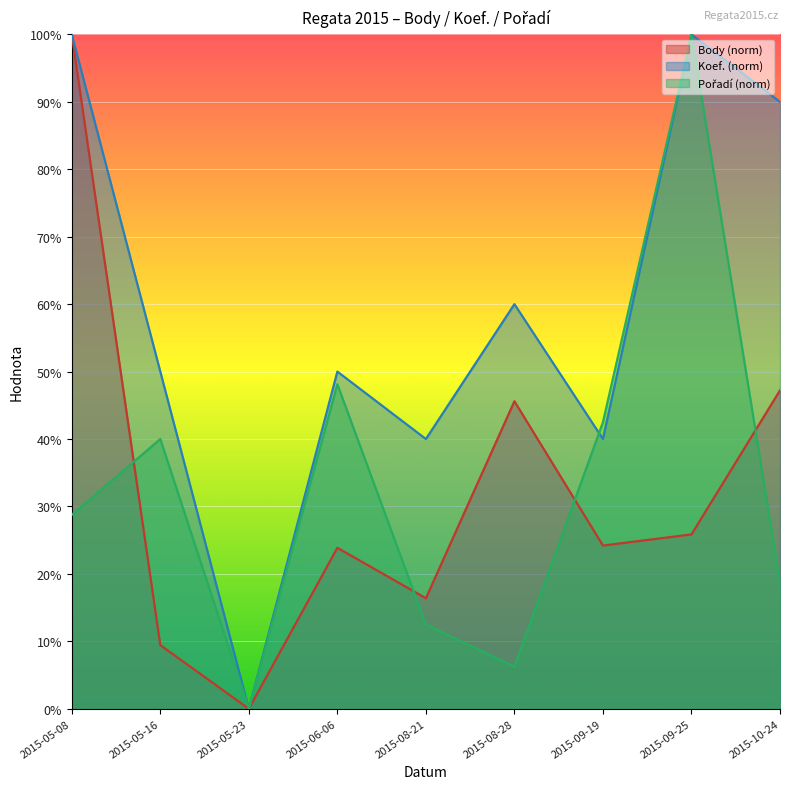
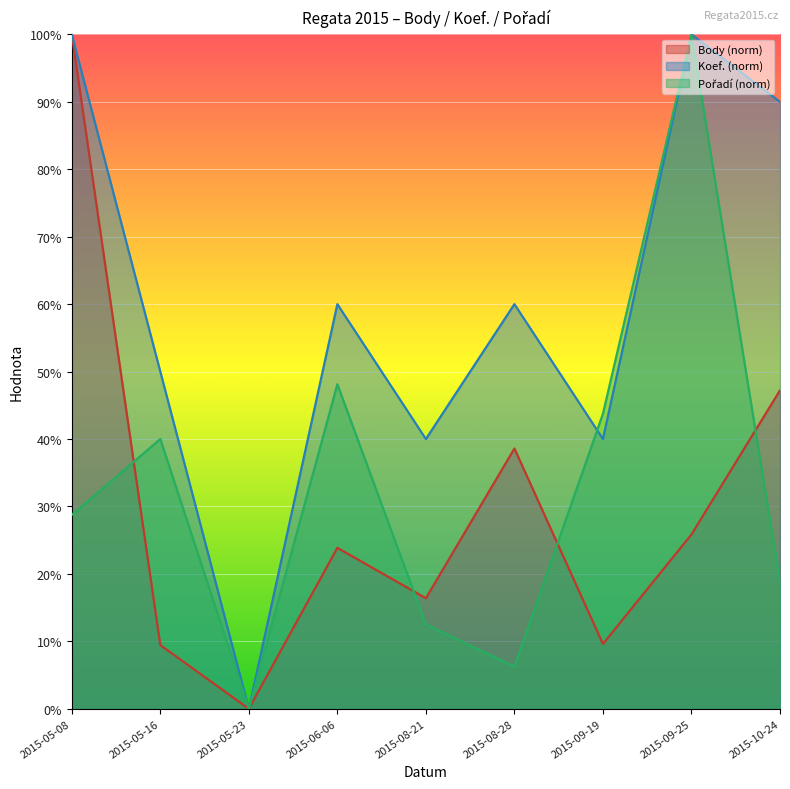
Koef. (norm), 2015-06-06: 50% -> 60%
Body (norm), 2015-08-28: 46% -> 39%
Body (norm), 2015-09-19: 24% -> 10%
Pořadí (norm), 2015-09-19: 43% -> 44%
